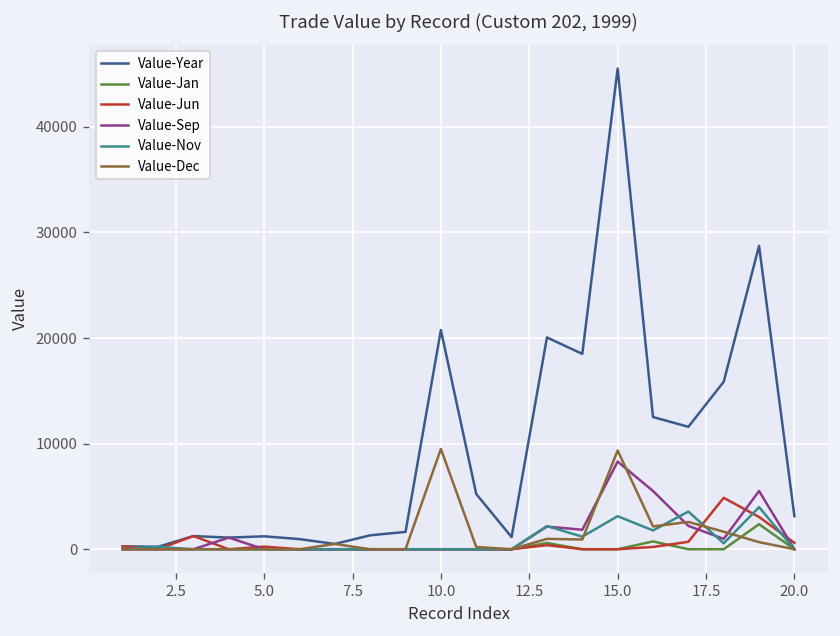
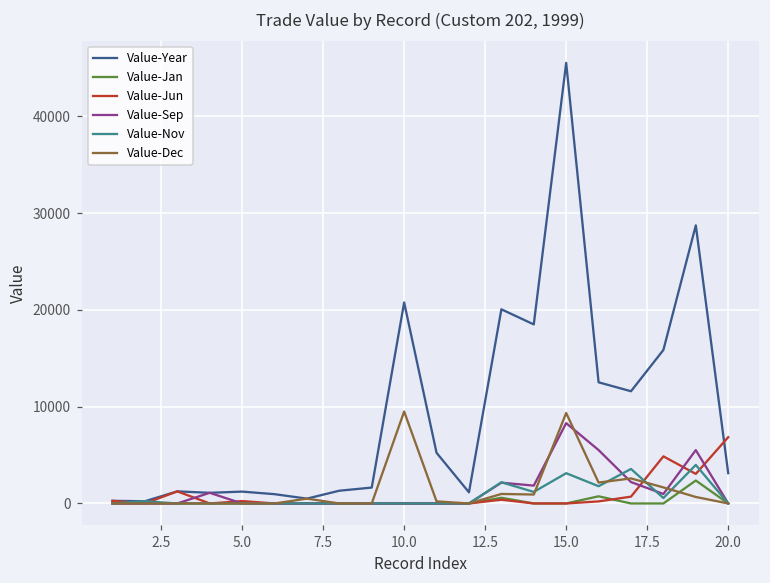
Value-Jun, 20.0: 1000 -> 7000
